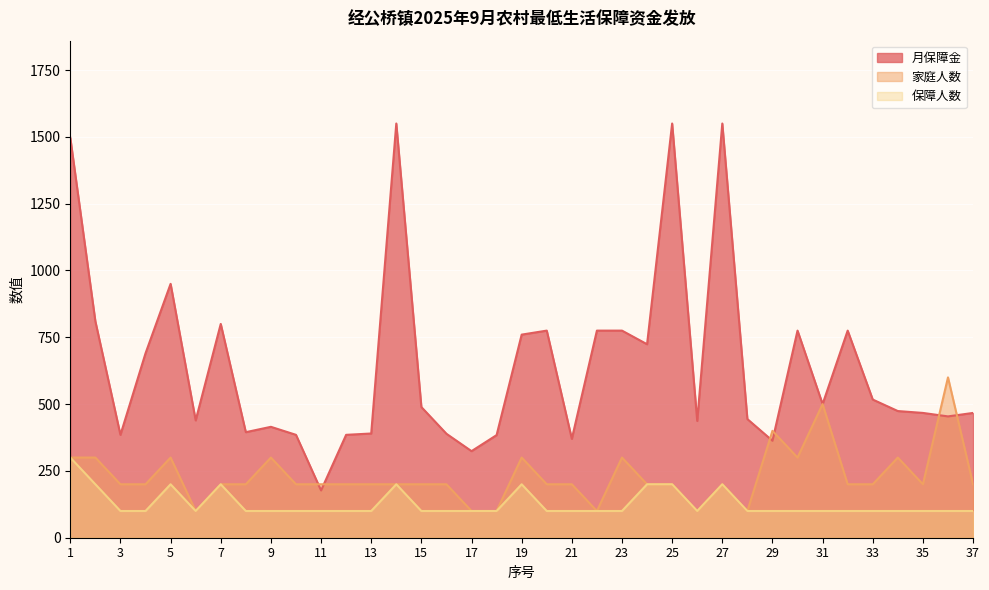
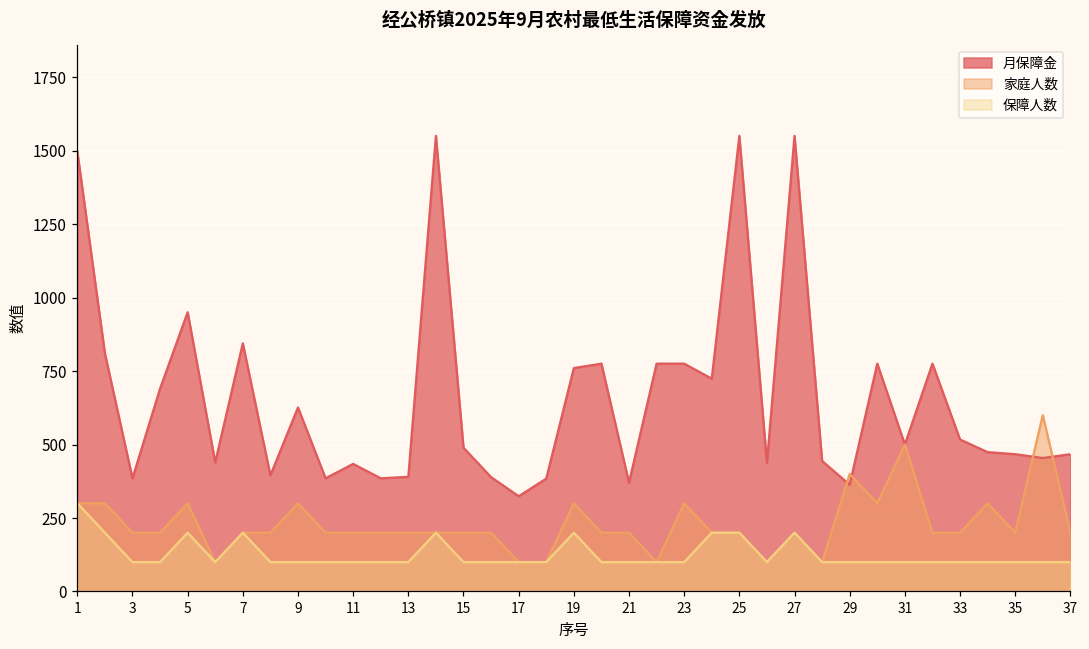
月保障金, 7: 800 -> 840
月保障金, 9: 420 -> 630
月保障金, 11: 180 -> 430
